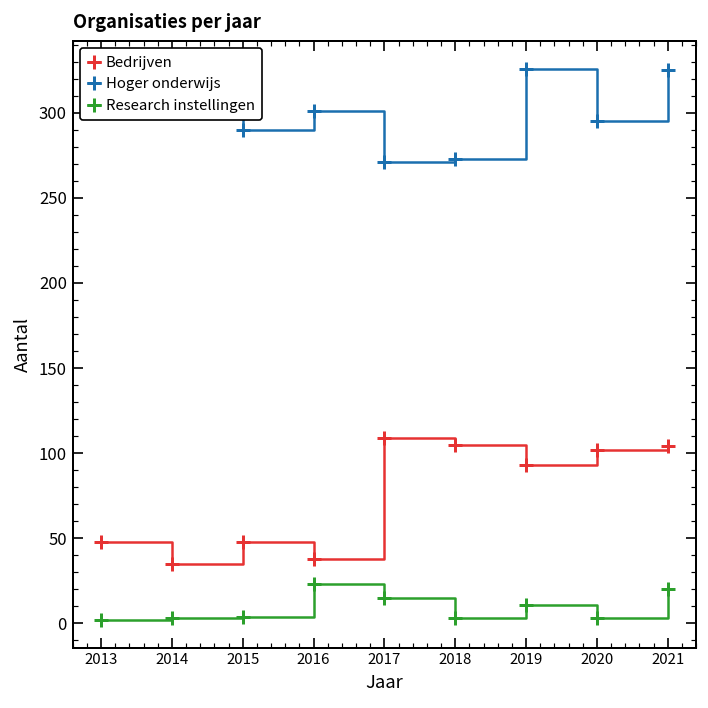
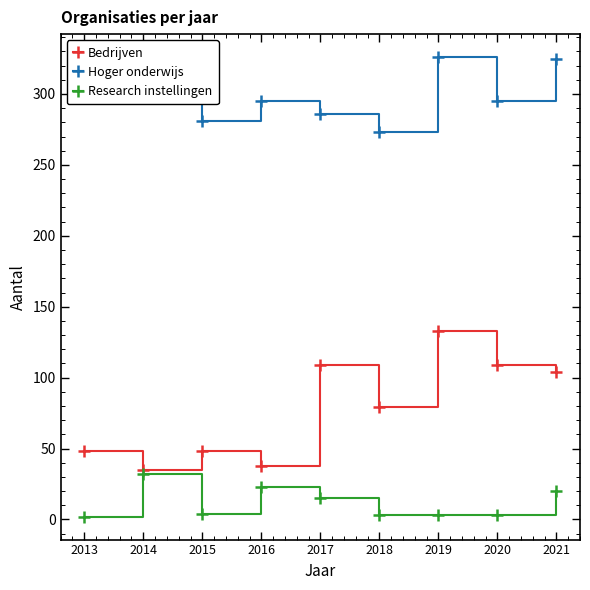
Research instellingen, 2014: 3 -> 32
Hoger onderwijs, 2015: 290 -> 281
Hoger onderwijs, 2016: 301 -> 295
Hoger onderwijs, 2017: 271 -> 286
Bedrijven, 2018: 105 -> 79
Bedrijven, 2019: 93 -> 133
Research instellingen, 2019: 11 -> 3
Bedrijven, 2020: 102 -> 109
